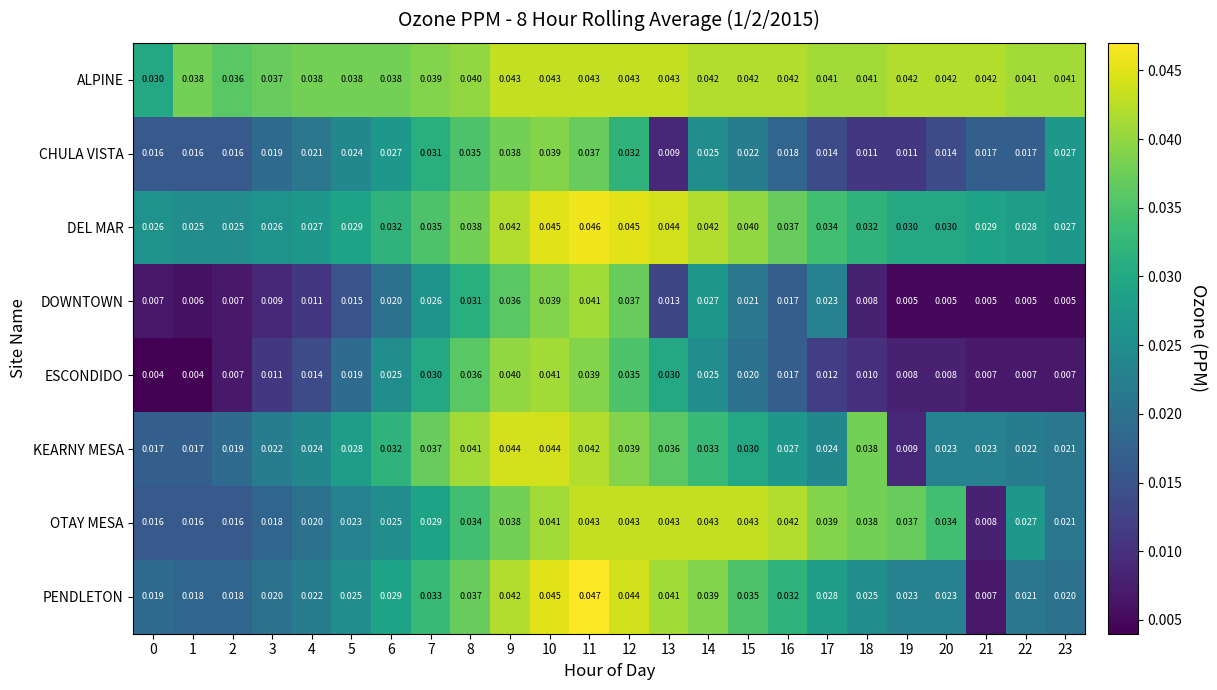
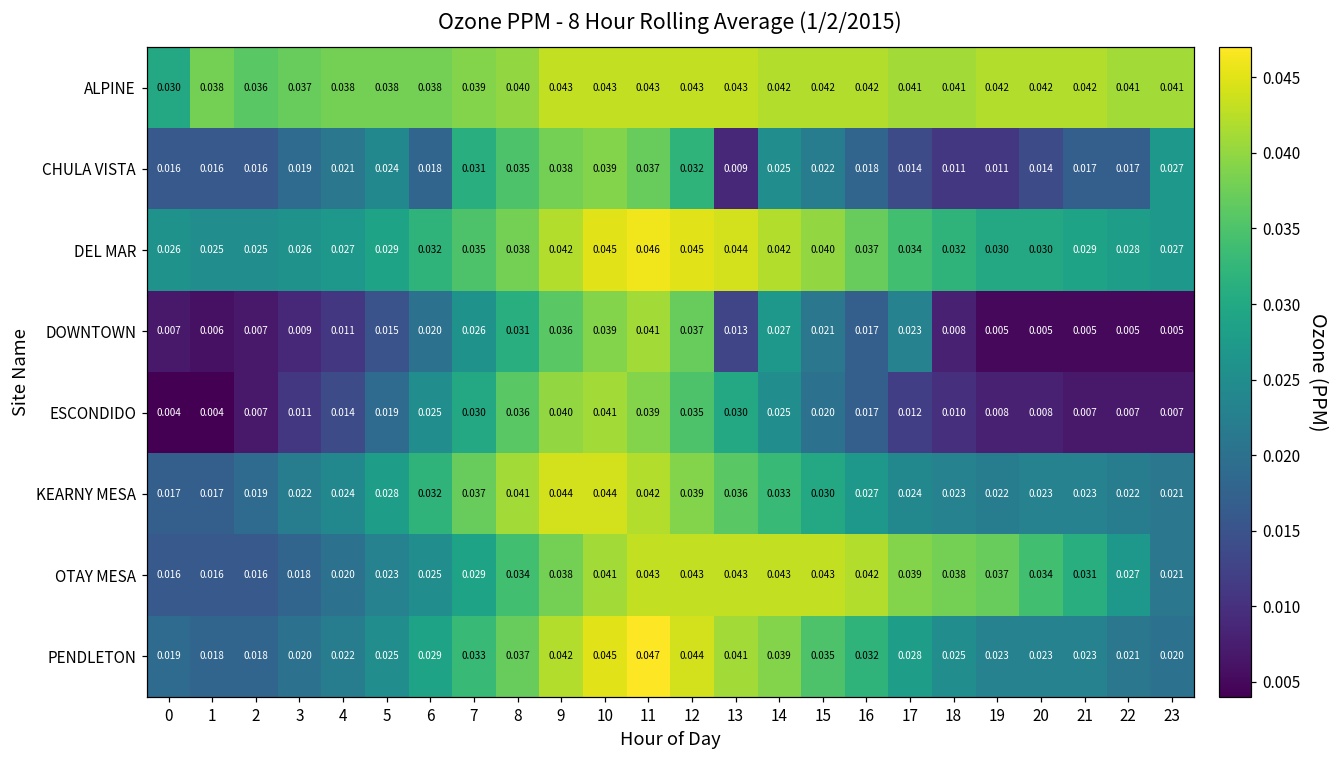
CHULA VISTA, 6: 0.027 -> 0.018
KEARNY MESA, 18: 0.038 -> 0.023
KEARNY MESA, 19: 0.009 -> 0.022
OTAY MESA, 21: 0.008 -> 0.031
PENDLETON, 21: 0.007 -> 0.023
